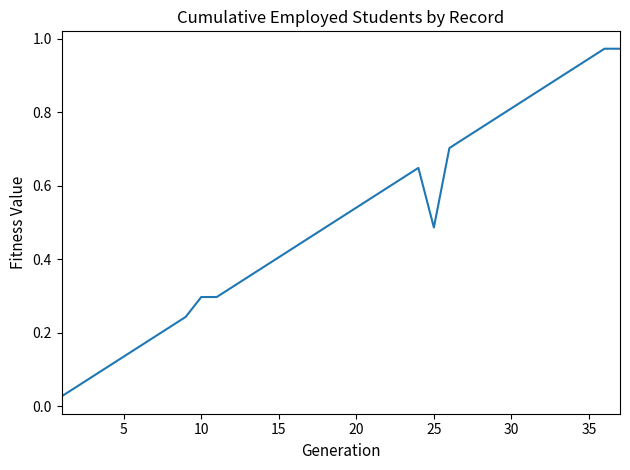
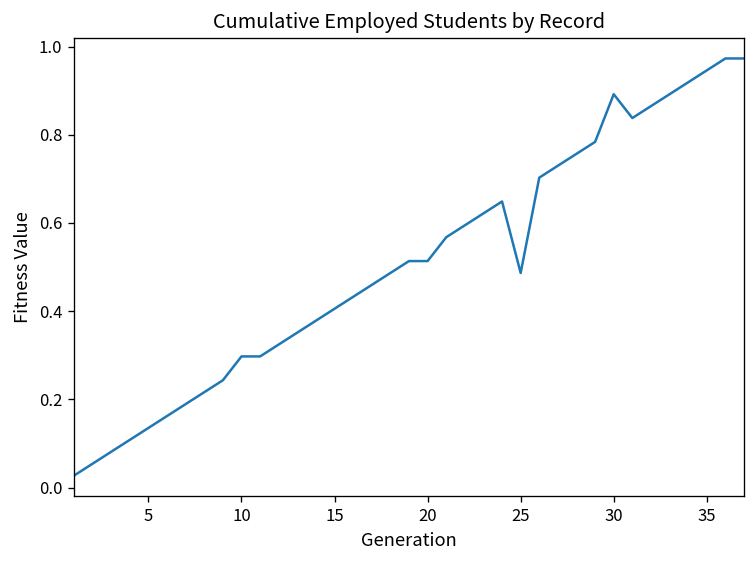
20: 0.54 -> 0.51
30: 0.81 -> 0.89
